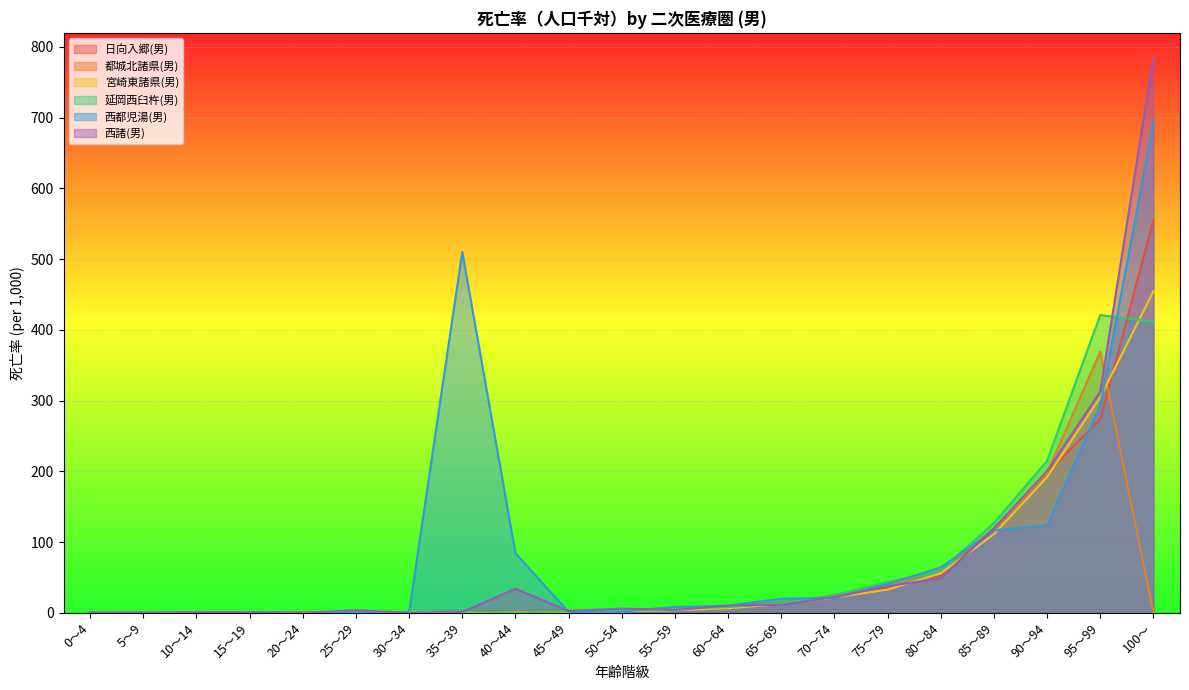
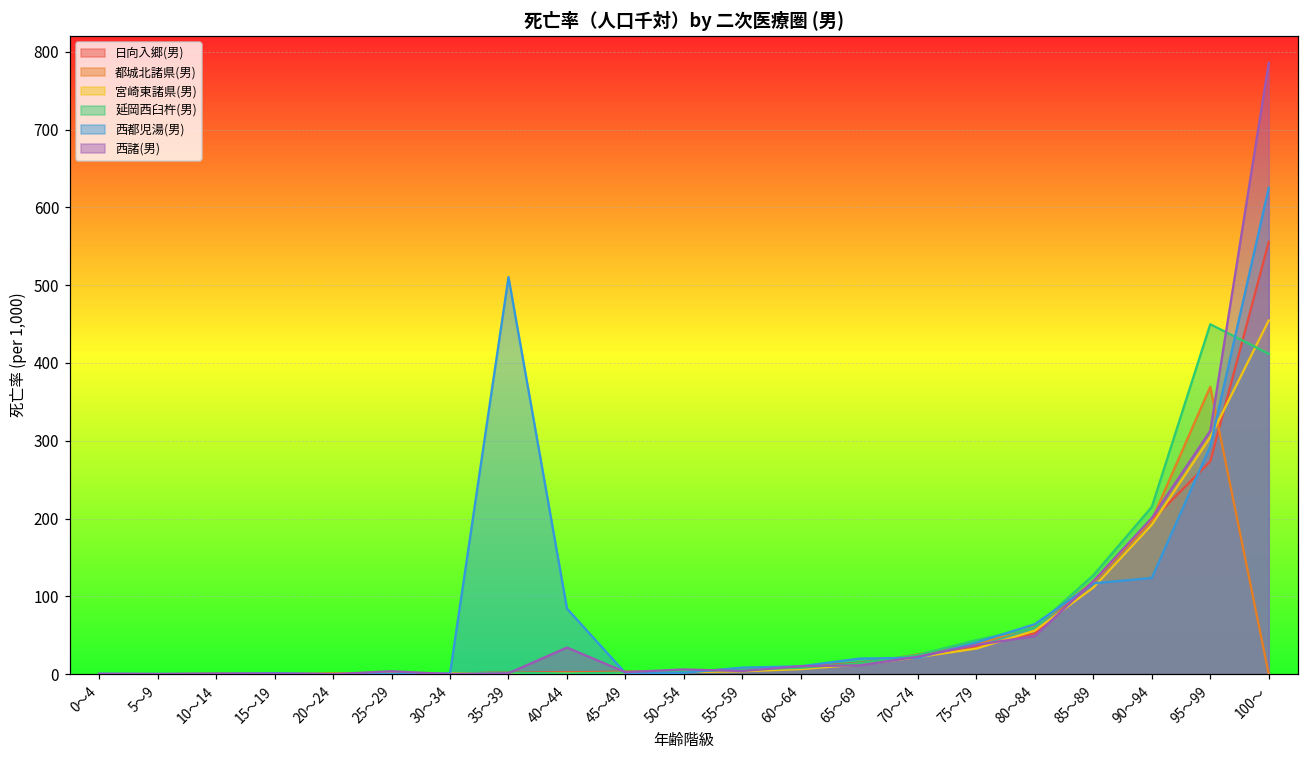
延岡西臼杵(男), 95～99: 420 -> 450
西都児湯(男), 100～: 690 -> 630
